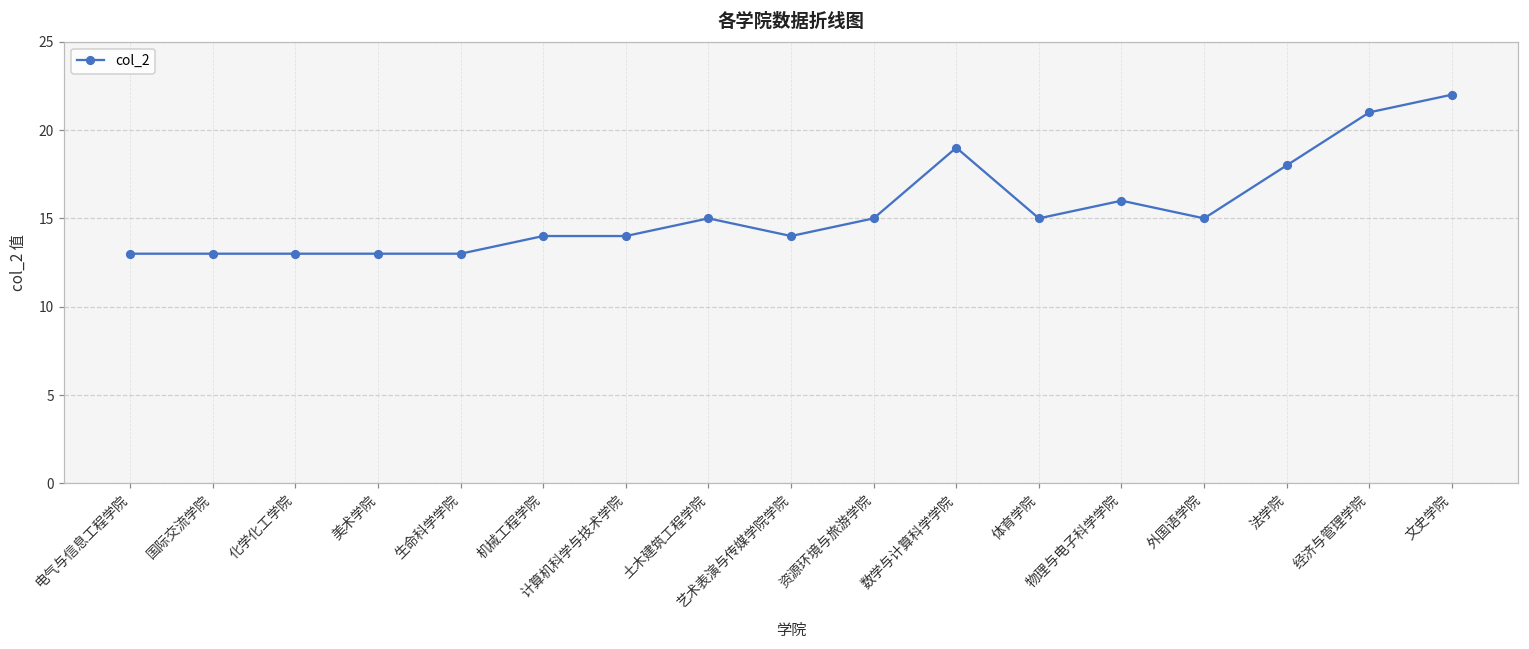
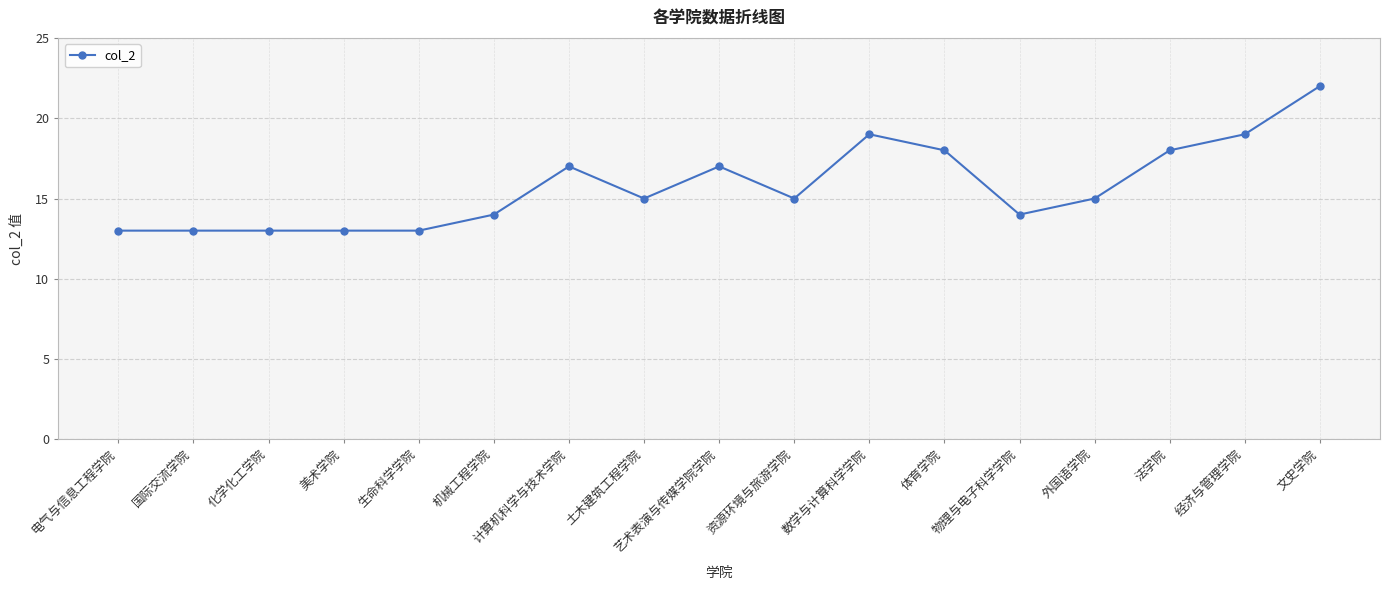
计算机科学与技术学院: 14 -> 17
艺术表演与传媒学院学院: 14 -> 17
体育学院: 15 -> 18
物理与电子科学学院: 16 -> 14
经济与管理学院: 21 -> 19
